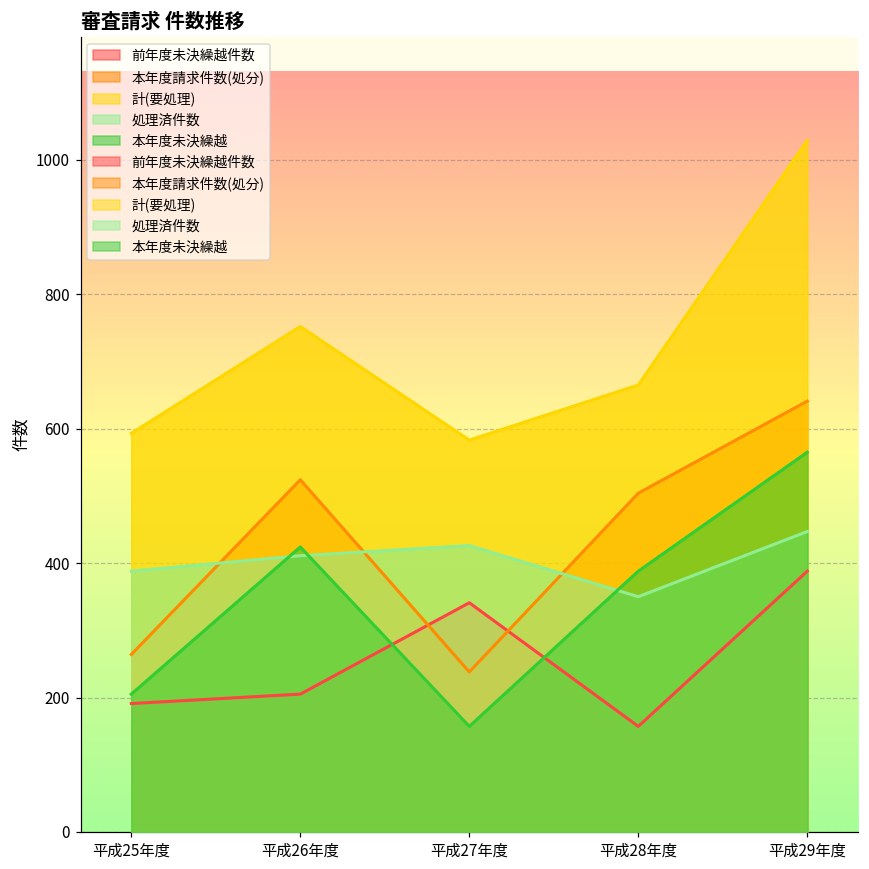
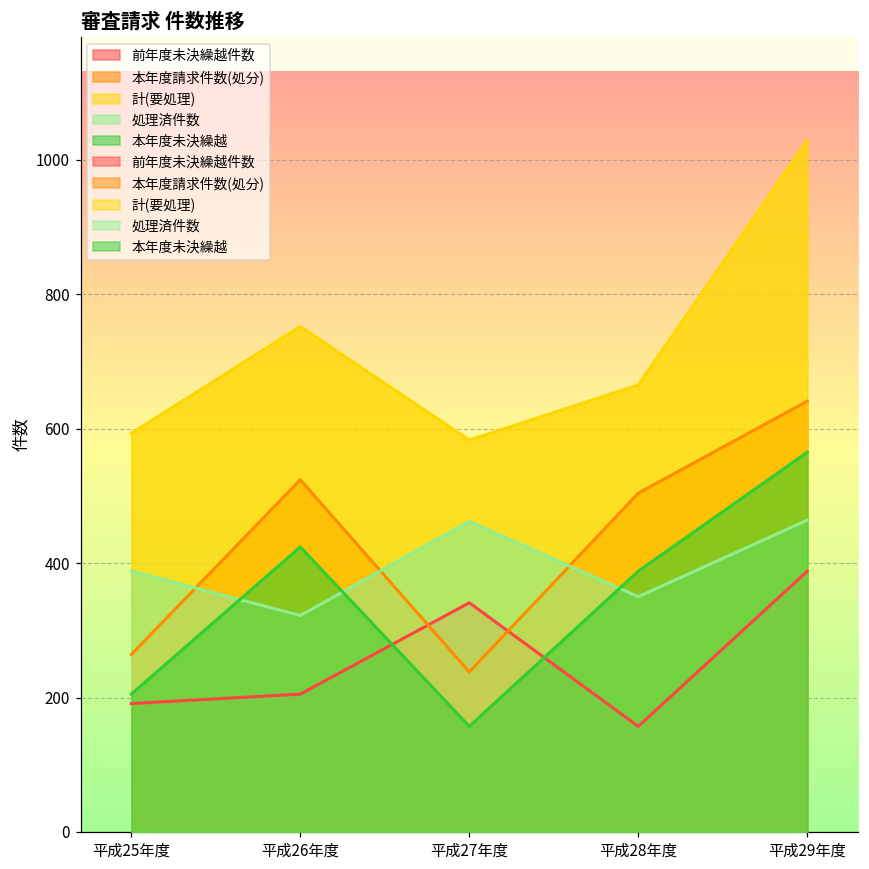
処理済件数, 平成26年度: 410 -> 320
処理済件数, 平成27年度: 430 -> 460
処理済件数, 平成29年度: 450 -> 460
